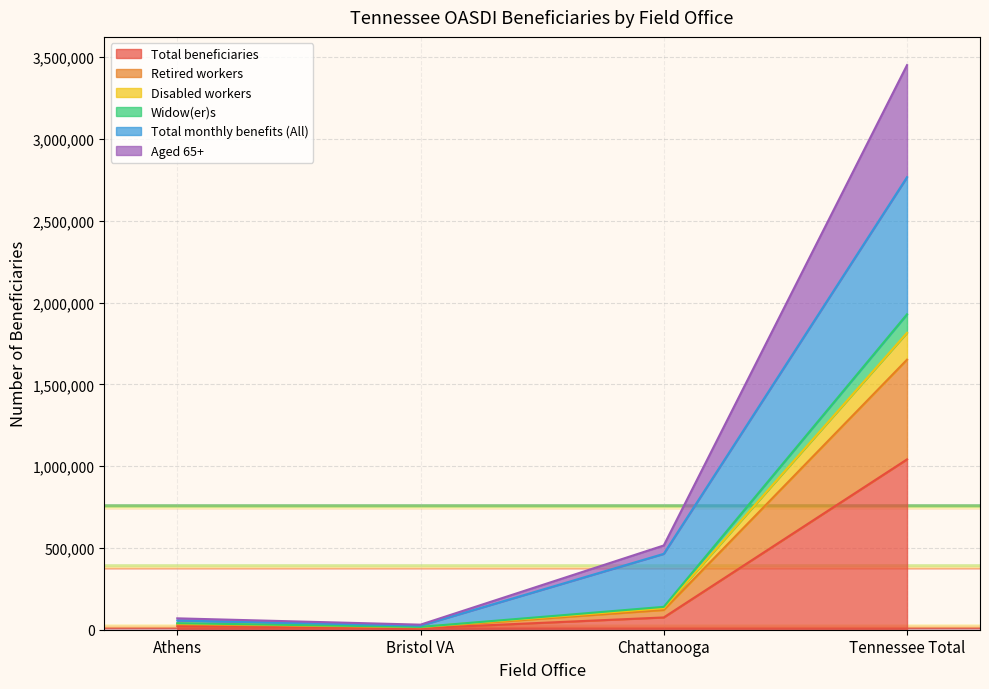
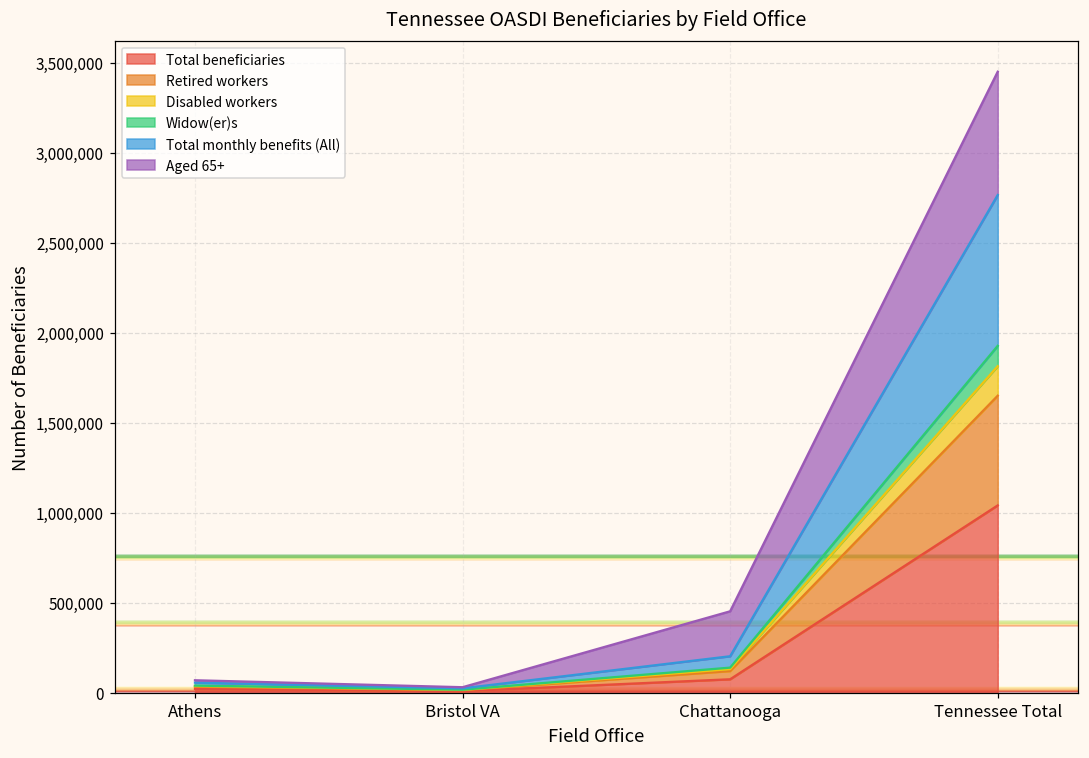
Total monthly benefits (All), Chattanooga: 320,000 -> 60,000
Aged 65+, Chattanooga: 50,000 -> 250,000
